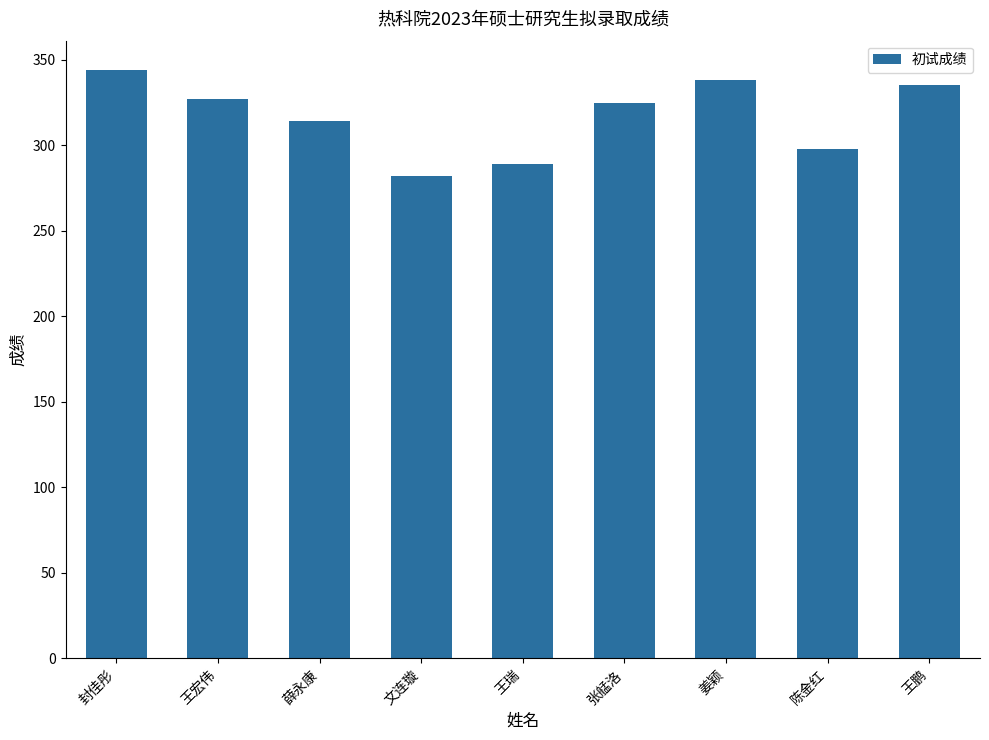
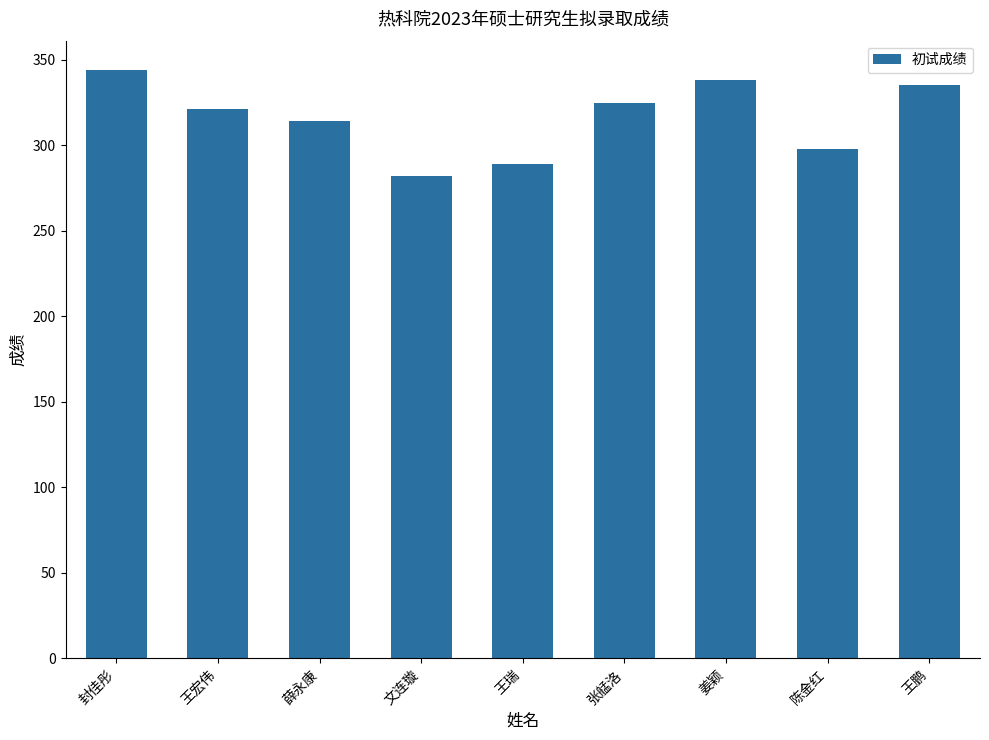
王宏伟: 327 -> 321
